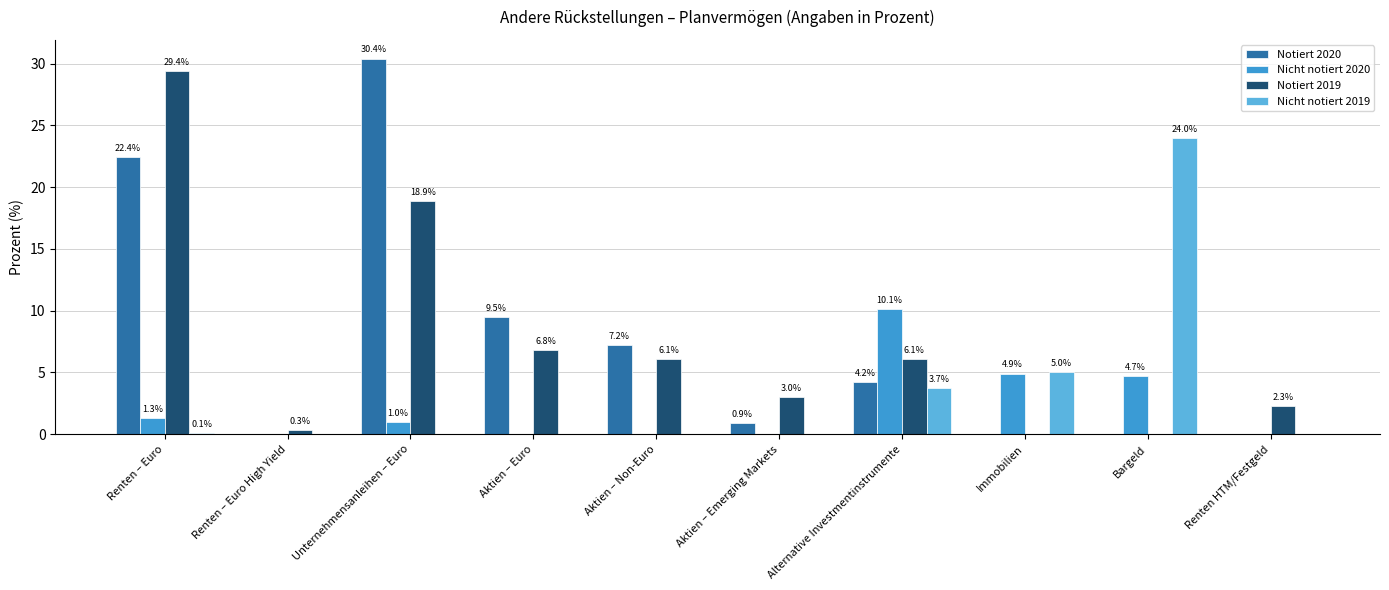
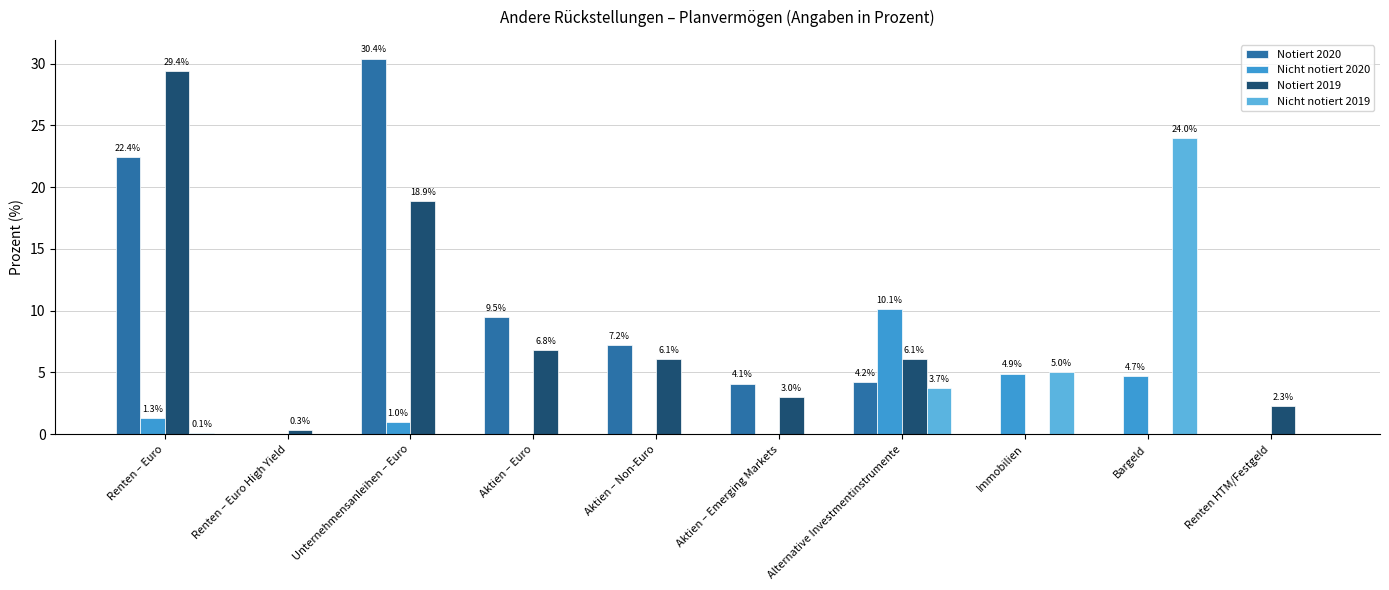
Notiert 2020, Aktien – Emerging Markets: 0.9% -> 4.1%
